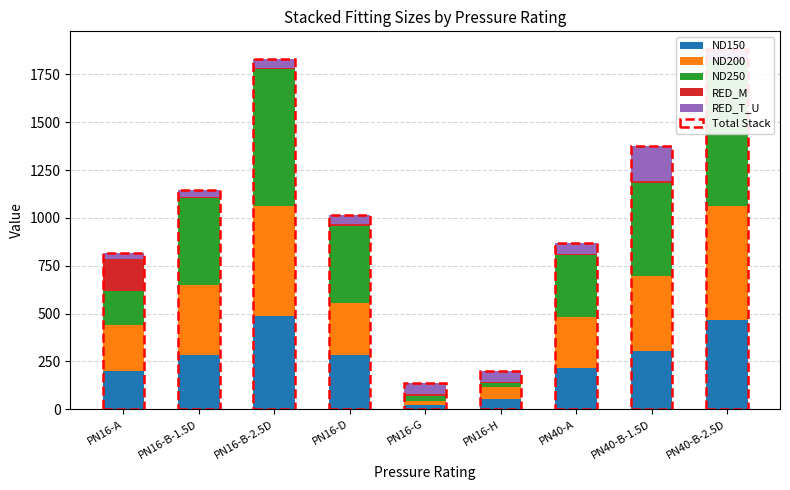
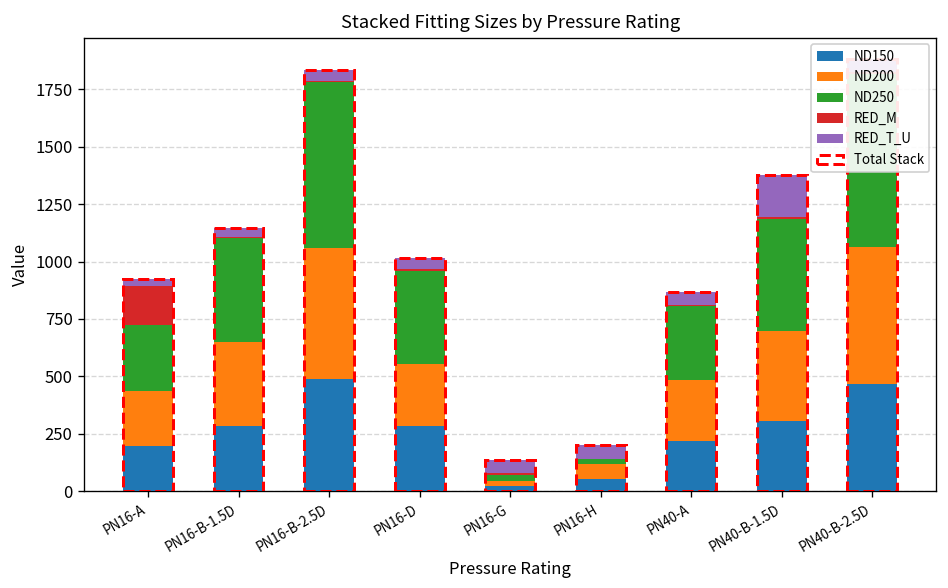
ND250, PN16-A: 180 -> 290
